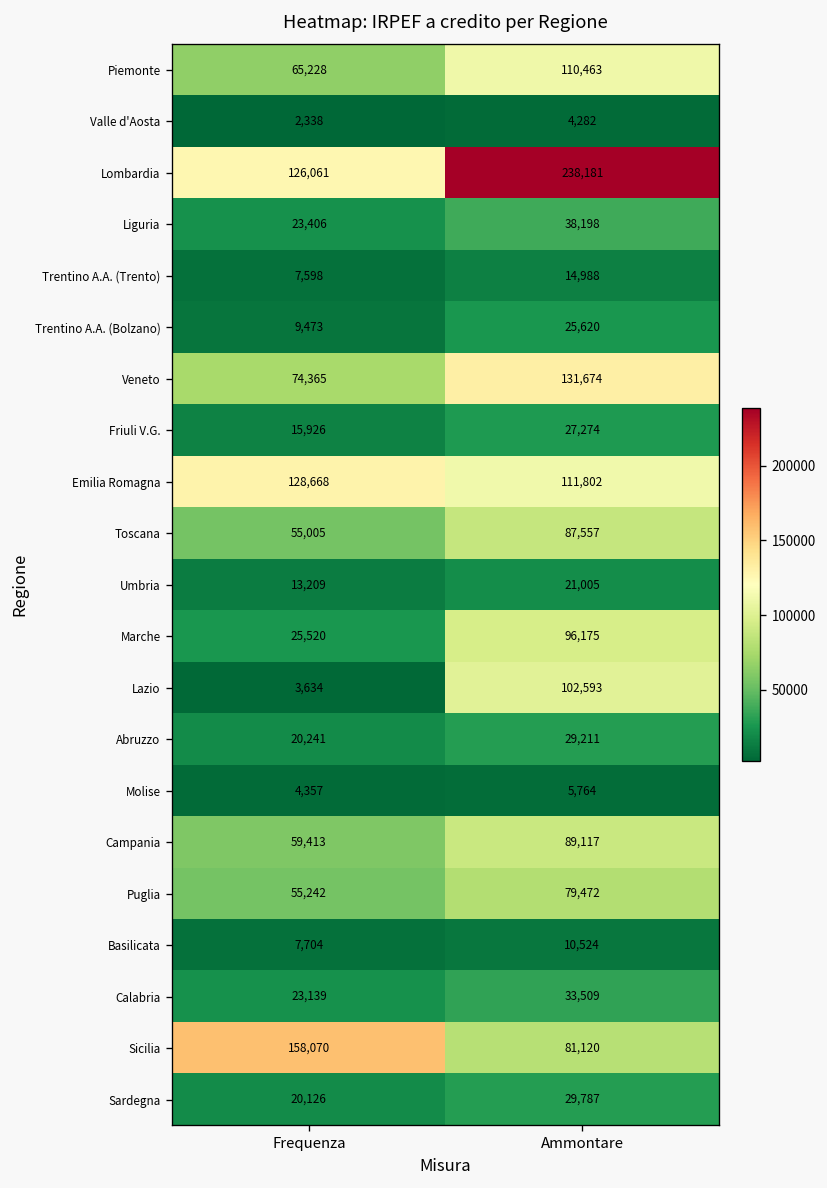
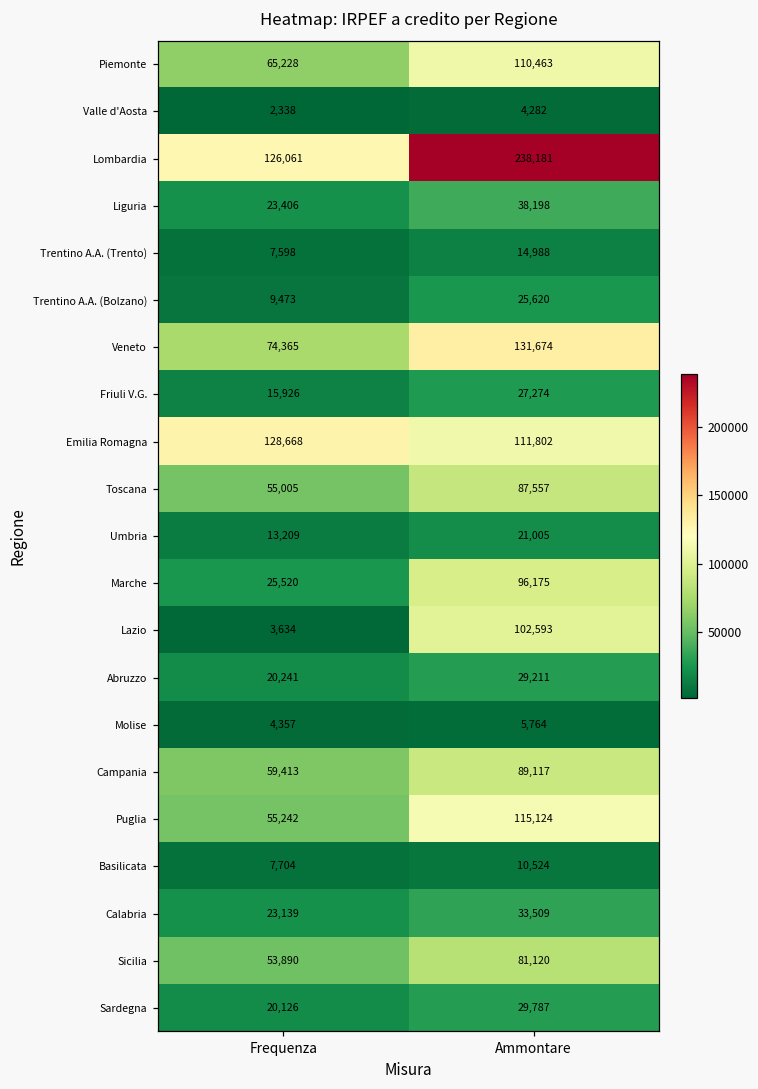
Puglia, Ammontare: 79,472 -> 115,124
Sicilia, Frequenza: 158,070 -> 53,890
